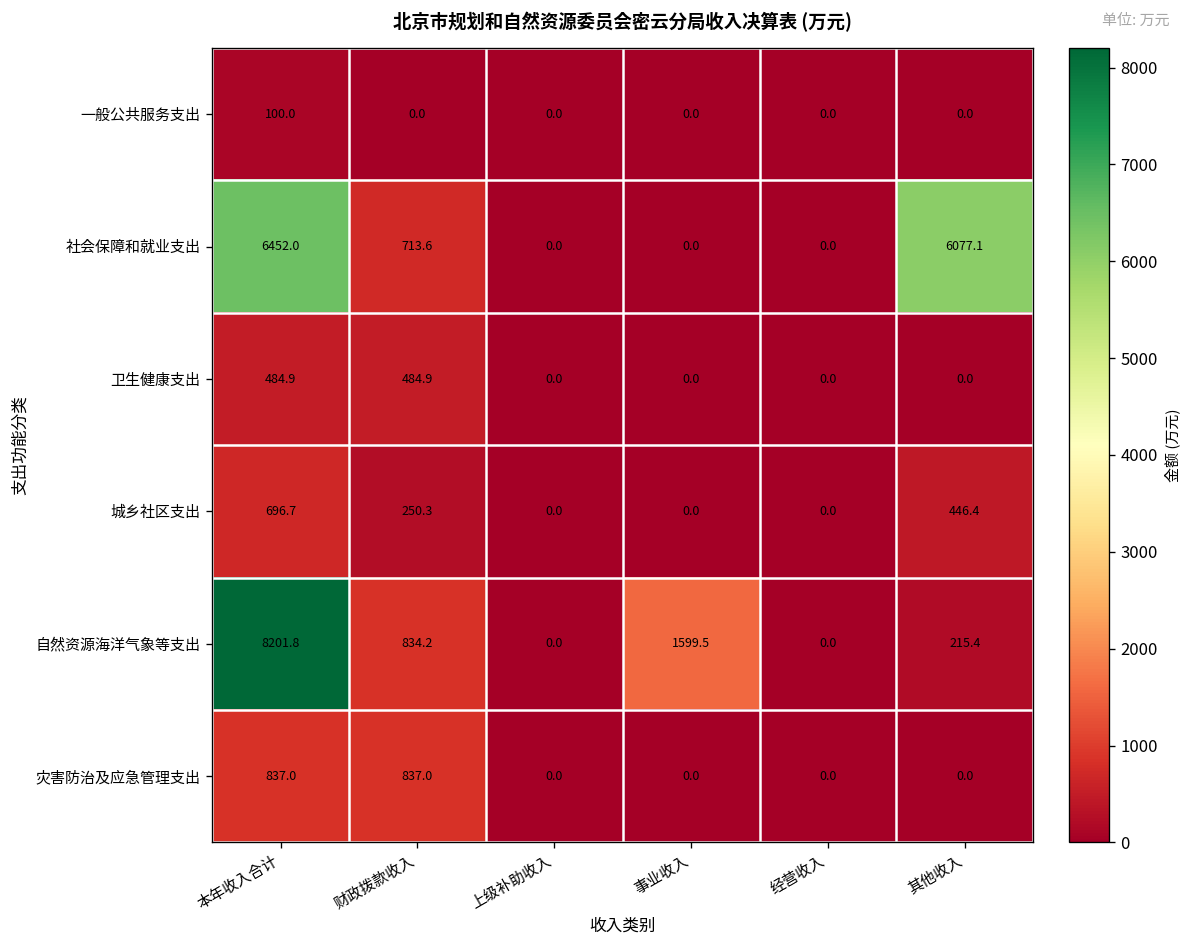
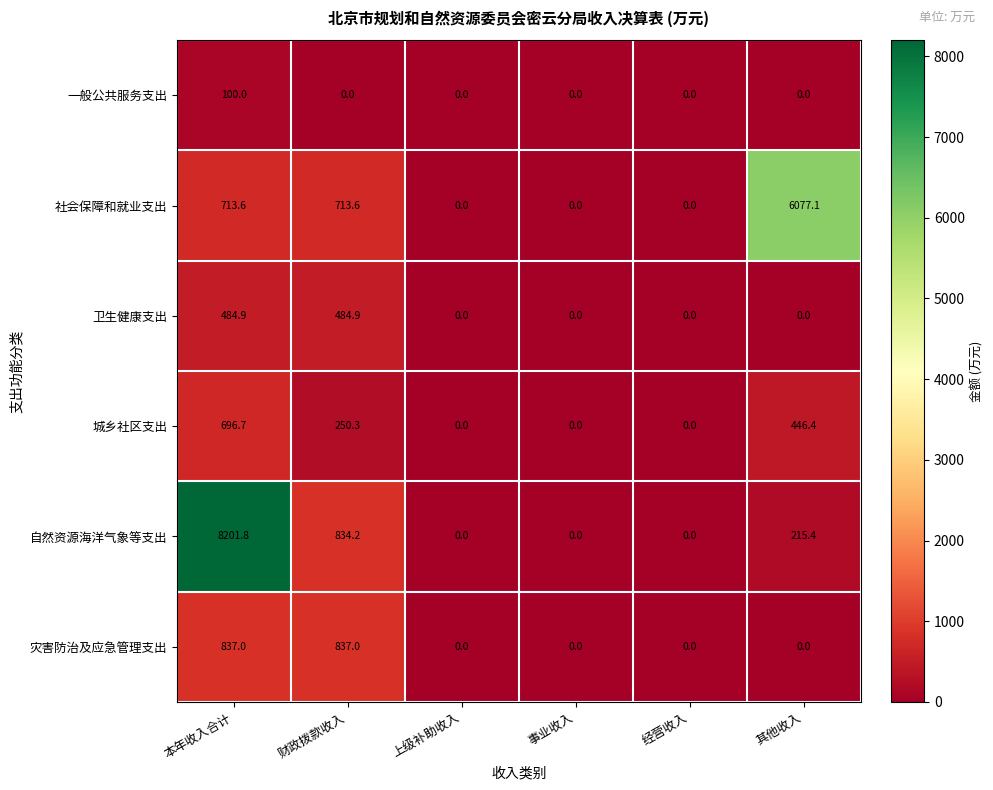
社会保障和就业支出, 本年收入合计: 6452.0 -> 713.6
自然资源海洋气象等支出, 事业收入: 1599.5 -> 0.0
